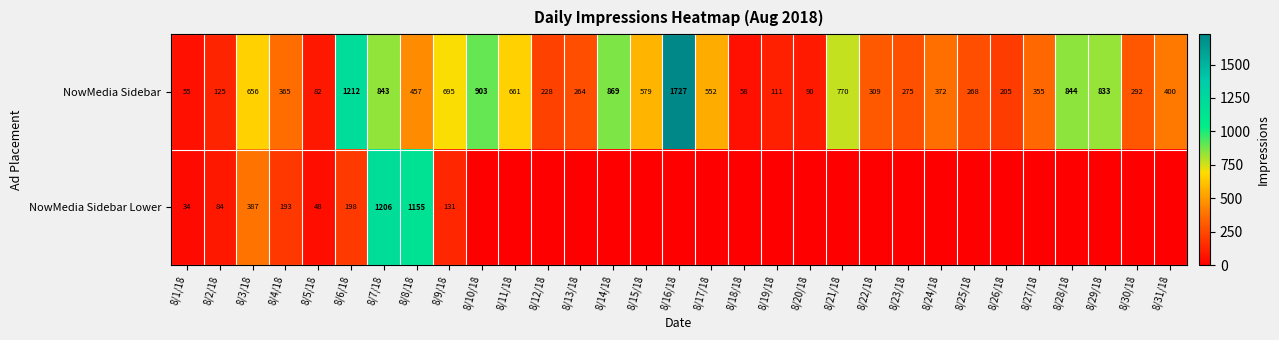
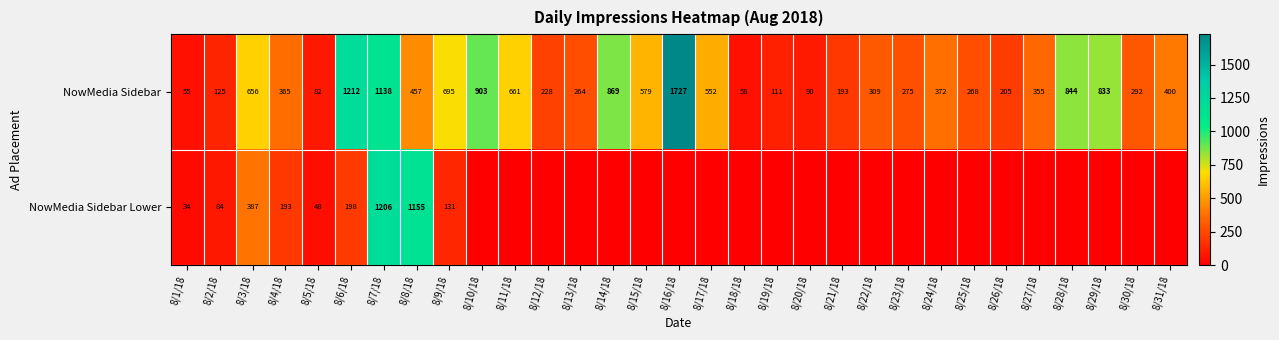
NowMedia Sidebar, 8/7/18: 843 -> 1138
NowMedia Sidebar, 8/21/18: 770 -> 193
